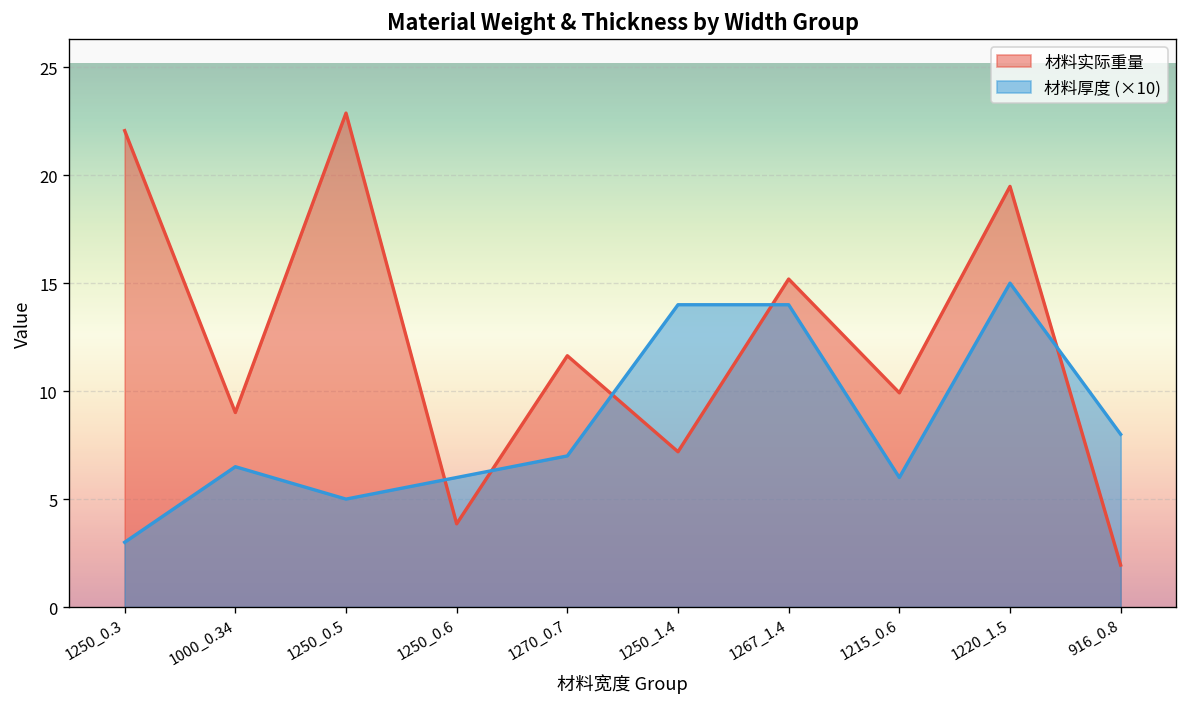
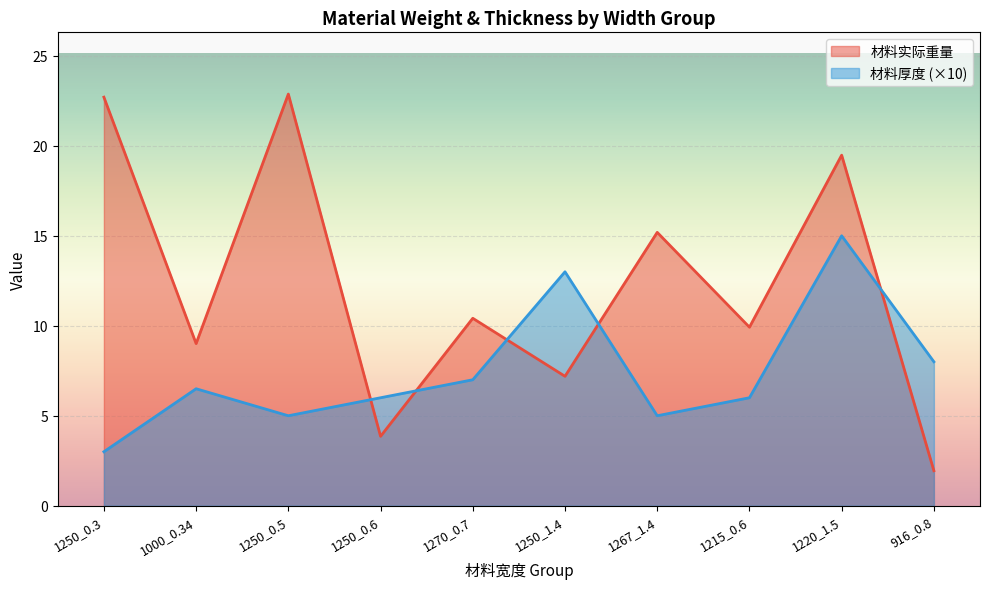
材料实际重量, 1250_0.3: 22.1 -> 22.7
材料实际重量, 1270_0.7: 11.6 -> 10.4
材料厚度 (×10), 1250_1.4: 14.0 -> 13.0
材料厚度 (×10), 1267_1.4: 14.0 -> 5.0
